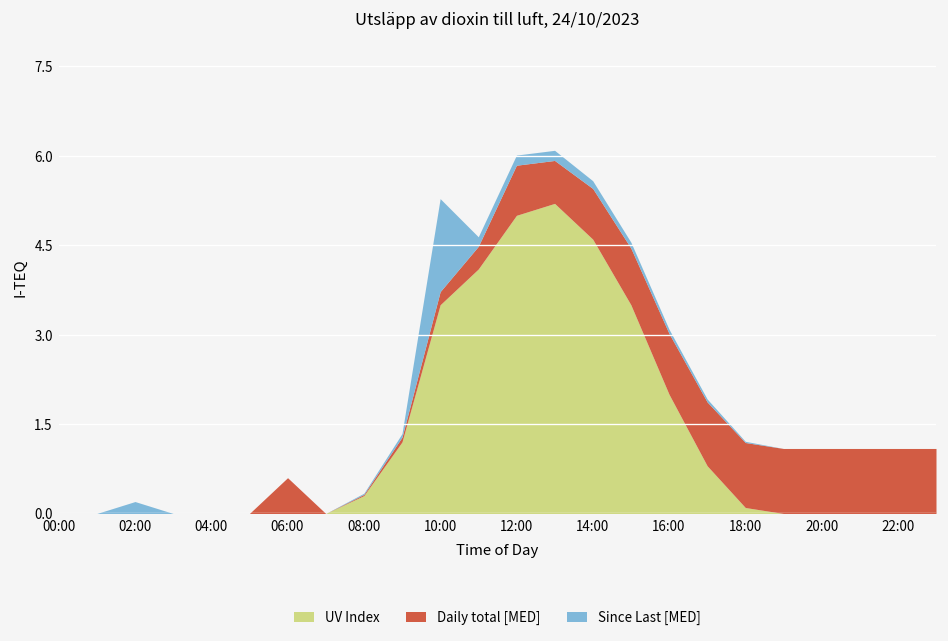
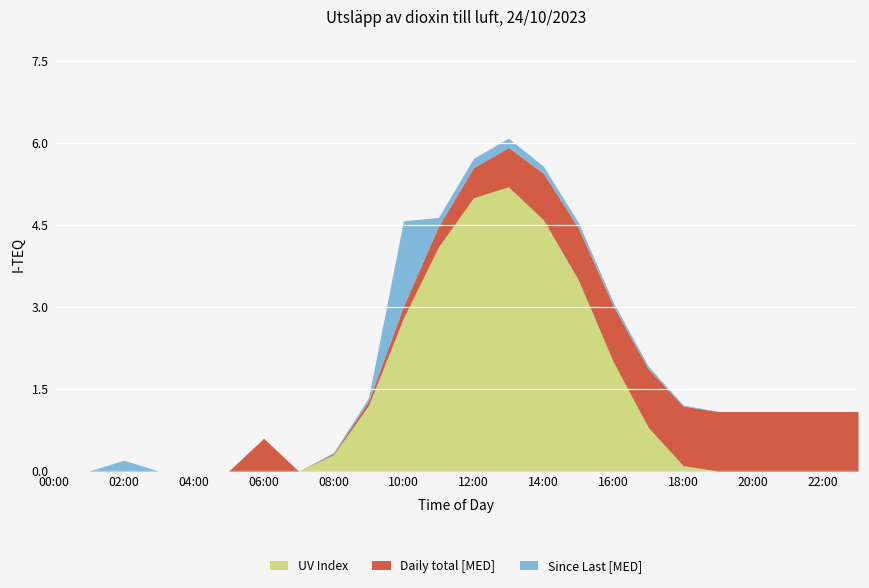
UV Index, 10:00: 3.5 -> 2.8
Daily total [MED], 12:00: 0.8 -> 0.5
